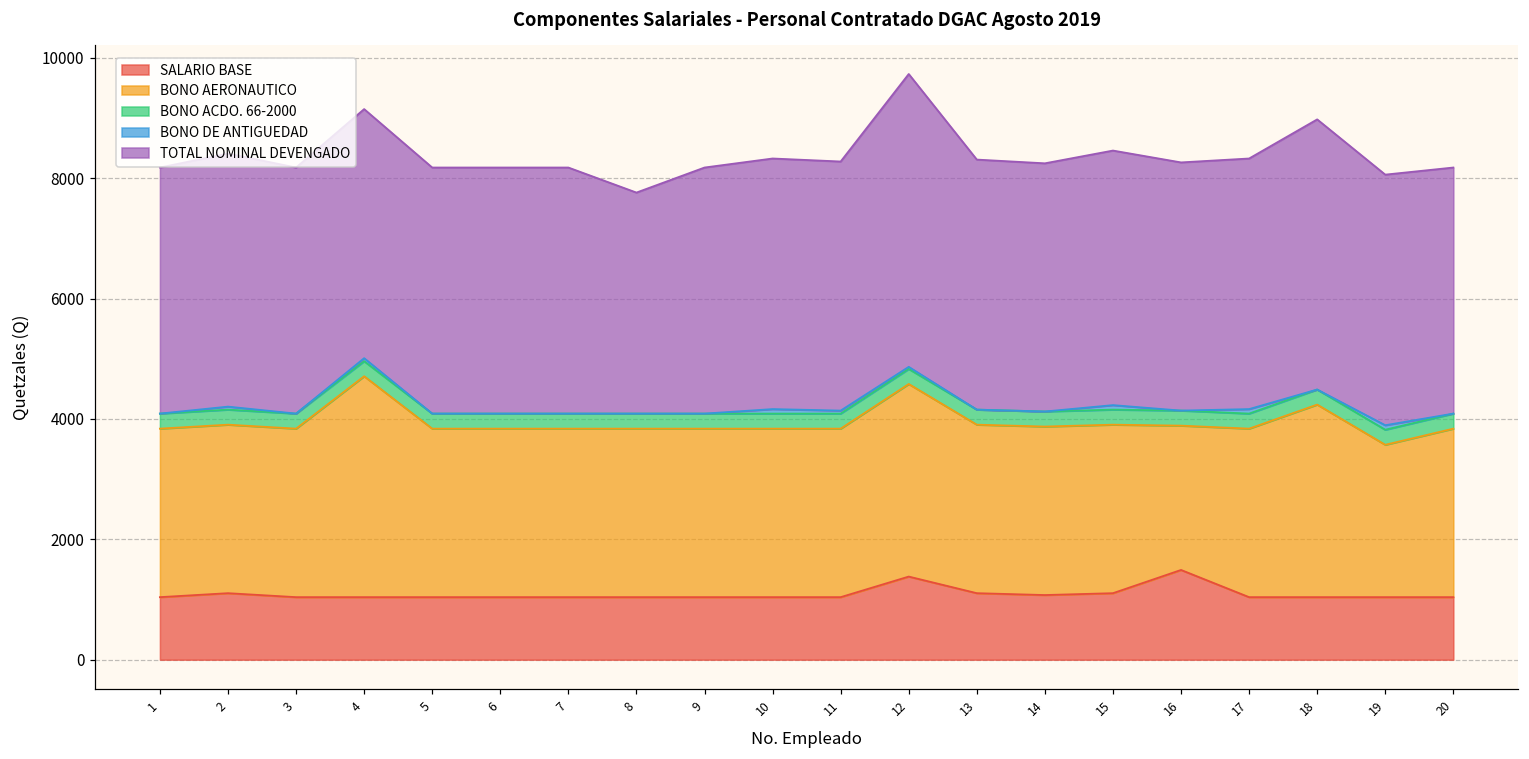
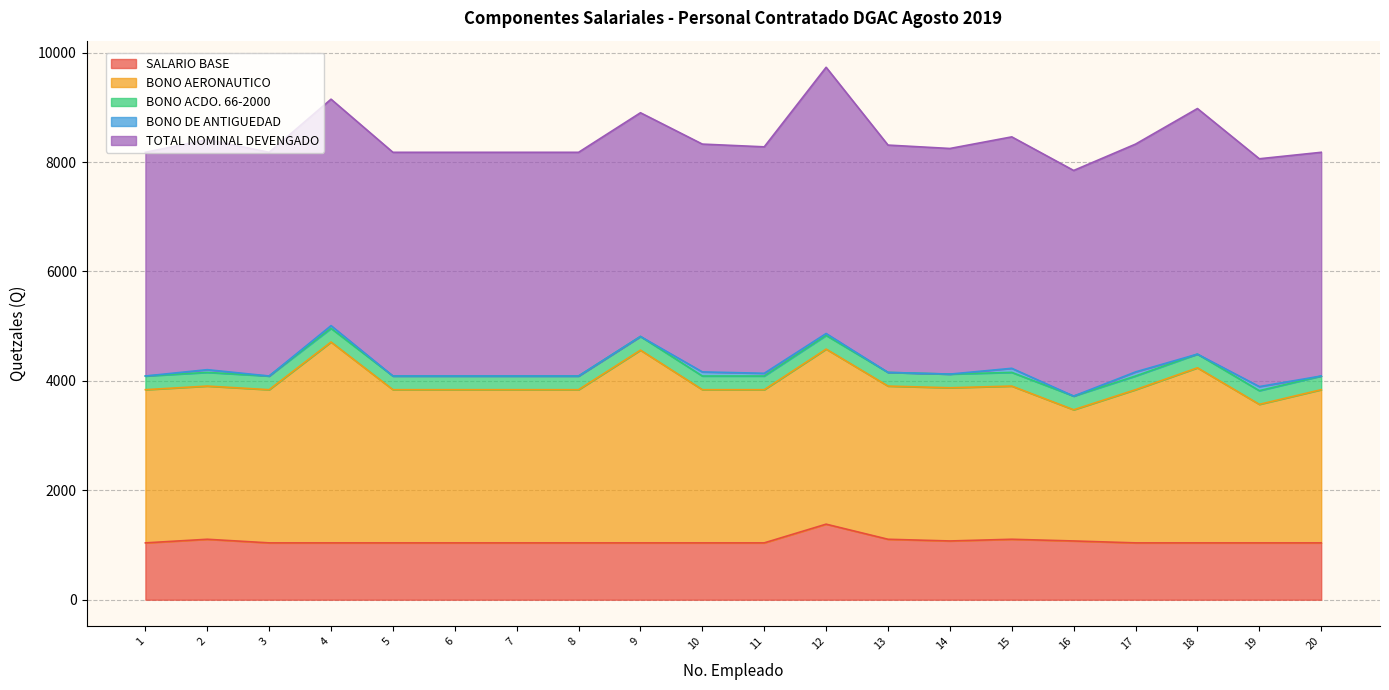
TOTAL NOMINAL DEVENGADO, 8: 3700 -> 4100
BONO AERONAUTICO, 9: 2800 -> 3500
SALARIO BASE, 16: 1500 -> 1100
